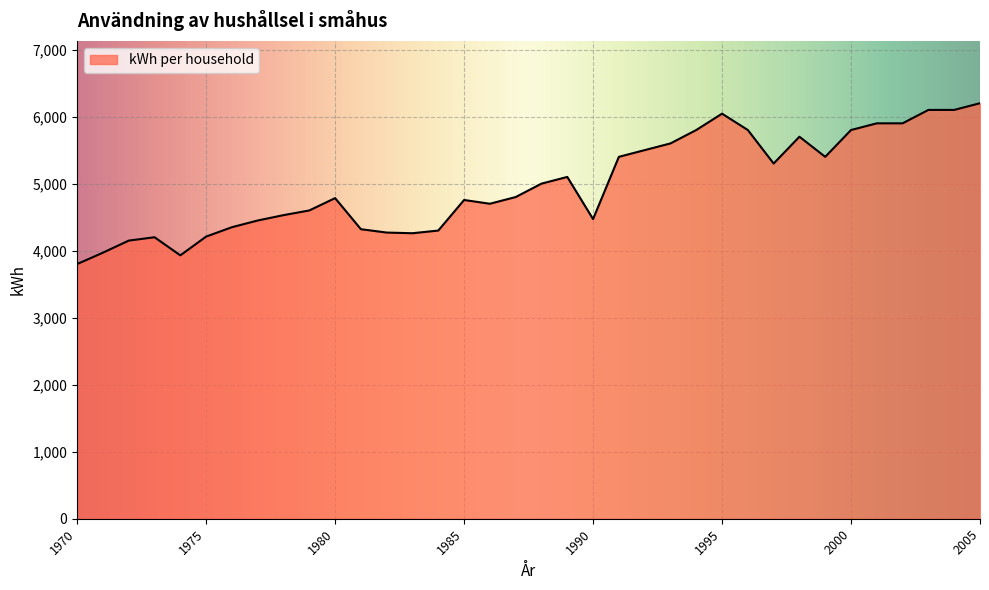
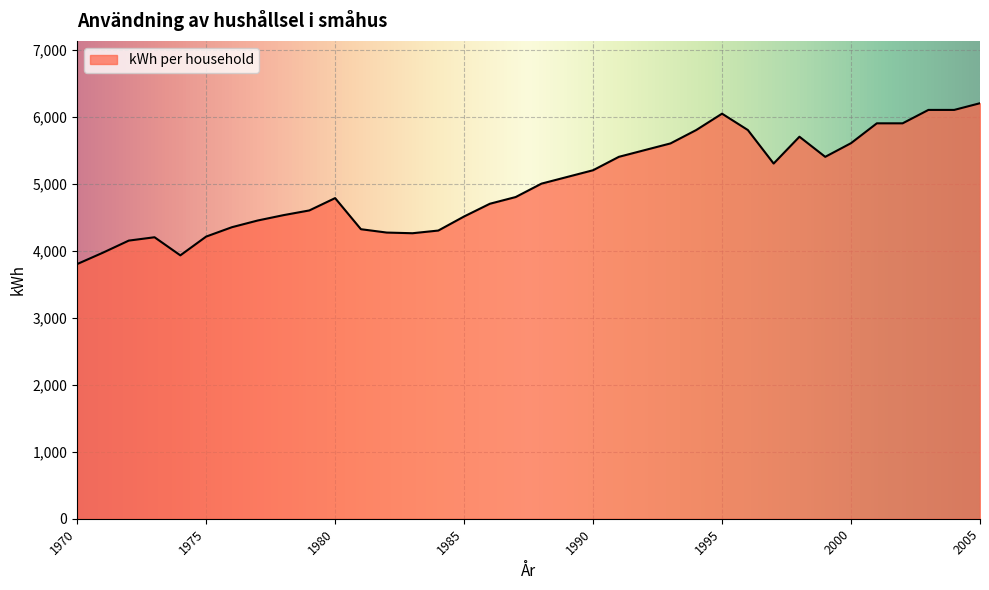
1985: 4,800 -> 4,500
1990: 4,500 -> 5,200
2000: 5,800 -> 5,600
